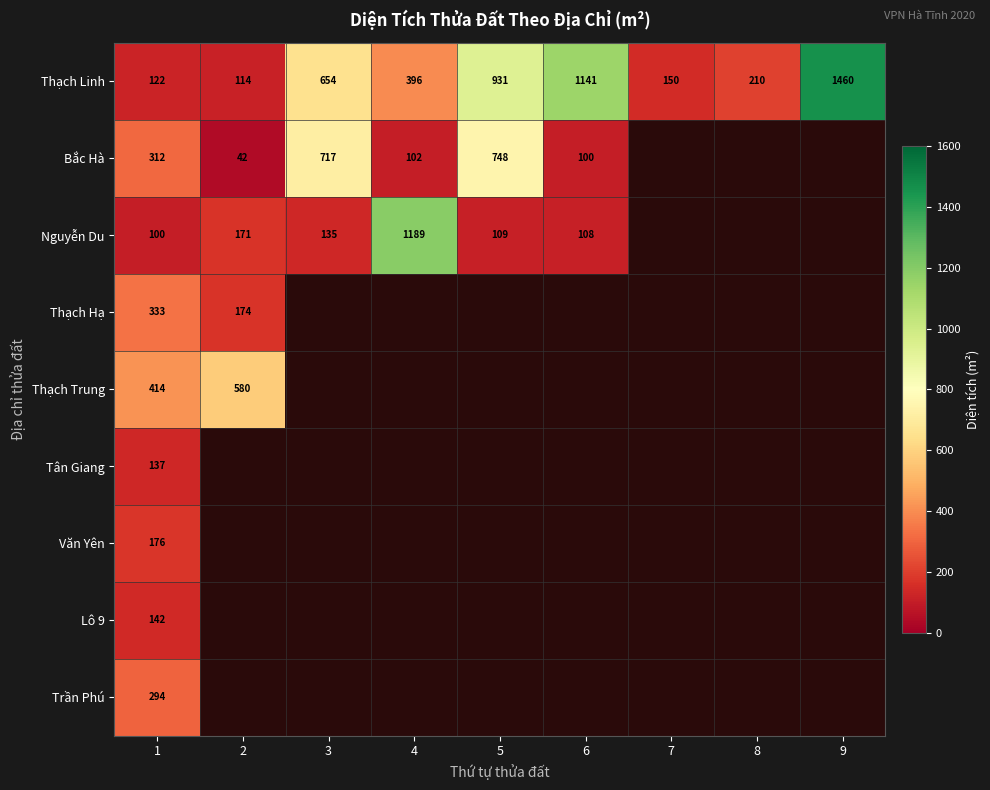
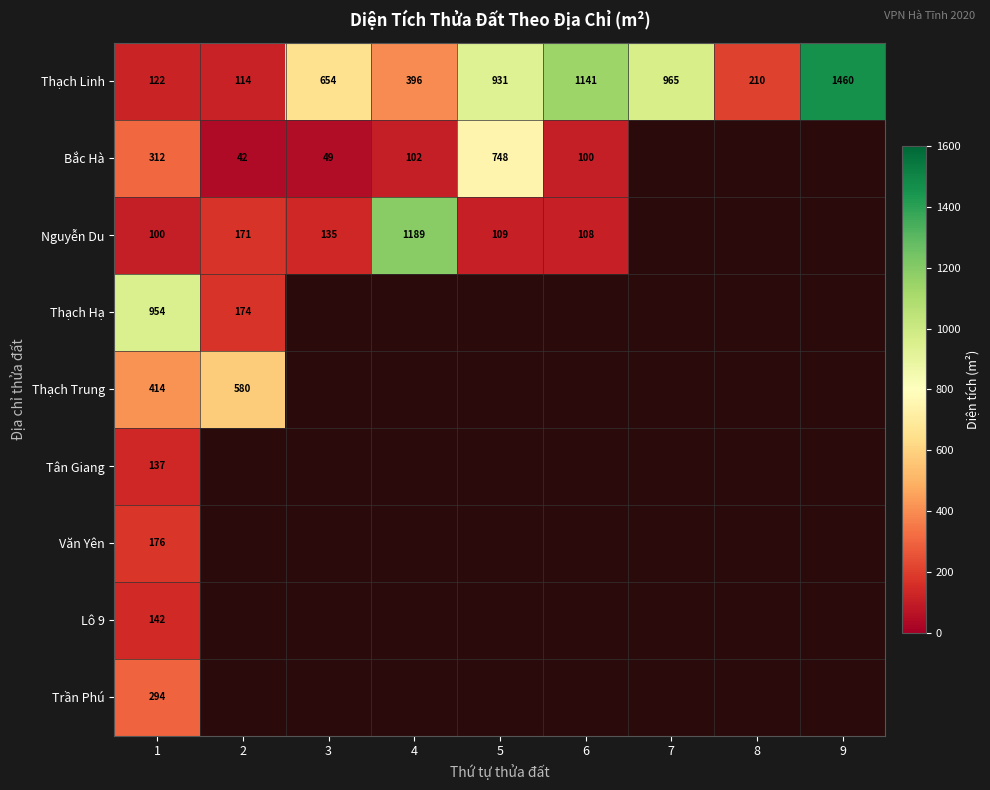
Thạch Linh, 7: 150 -> 965
Bắc Hà, 3: 717 -> 49
Thạch Hạ, 1: 333 -> 954
